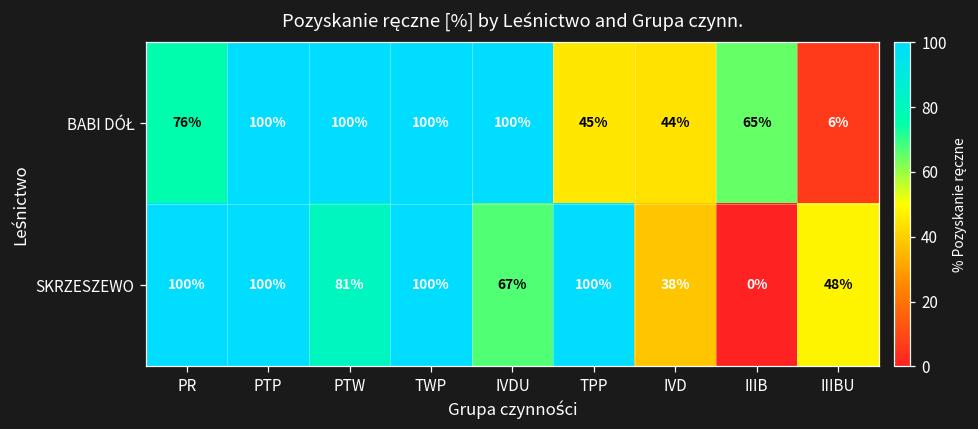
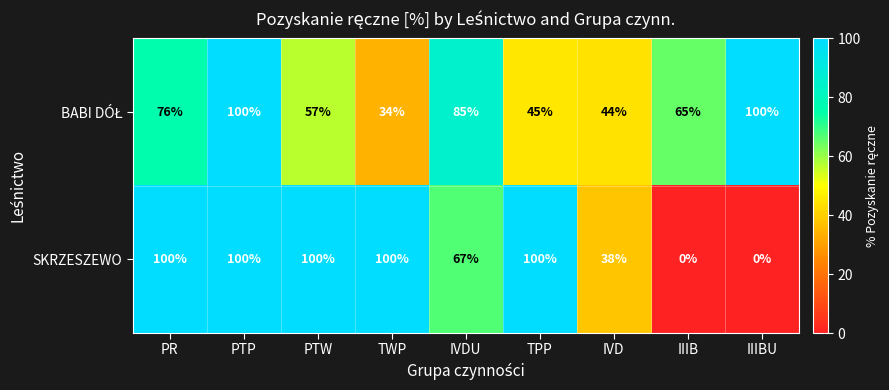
BABI DÓŁ, PTW: 100% -> 57%
BABI DÓŁ, TWP: 100% -> 34%
BABI DÓŁ, IVDU: 100% -> 85%
BABI DÓŁ, IIIBU: 6% -> 100%
SKRZESZEWO, PTW: 81% -> 100%
SKRZESZEWO, IIIBU: 48% -> 0%
